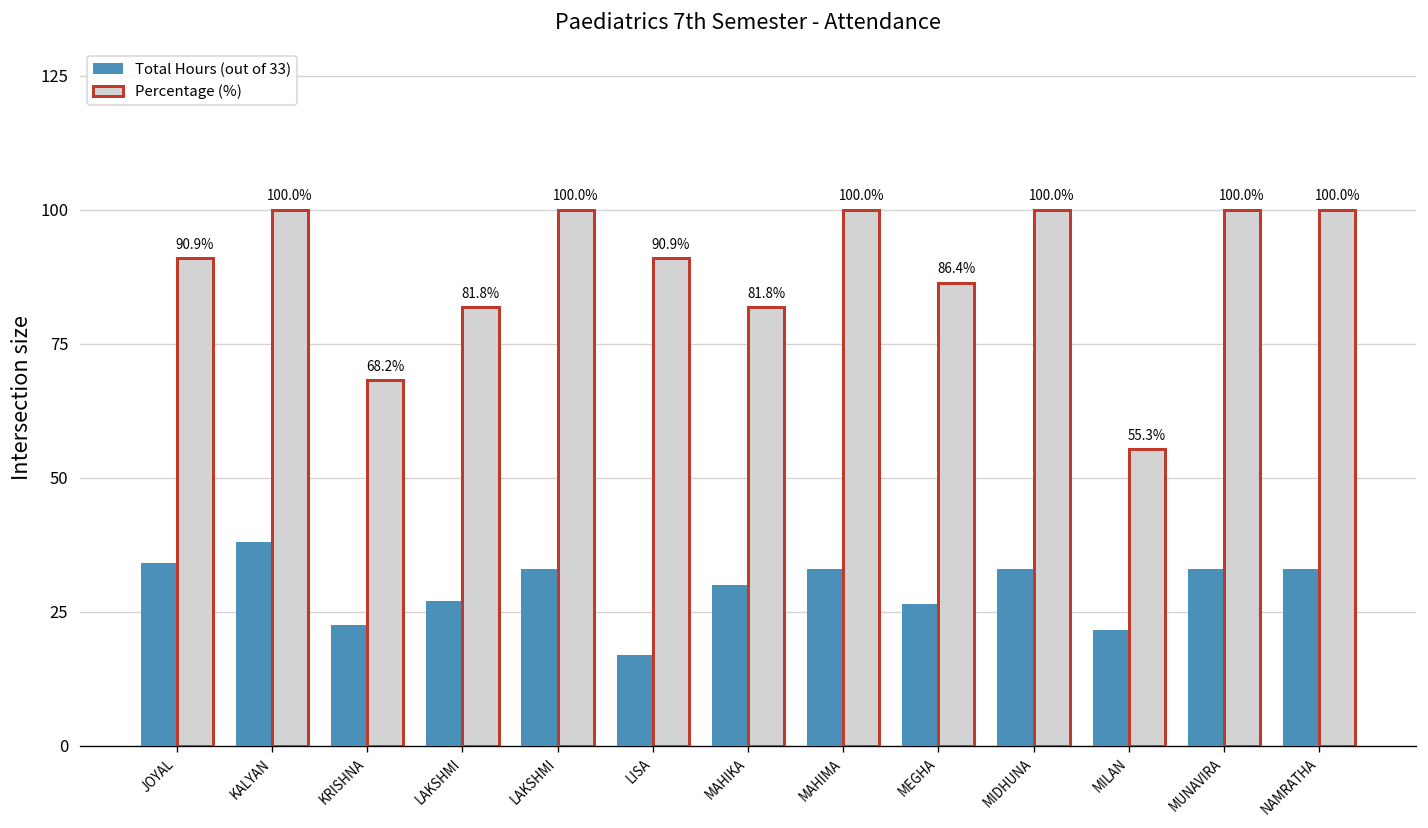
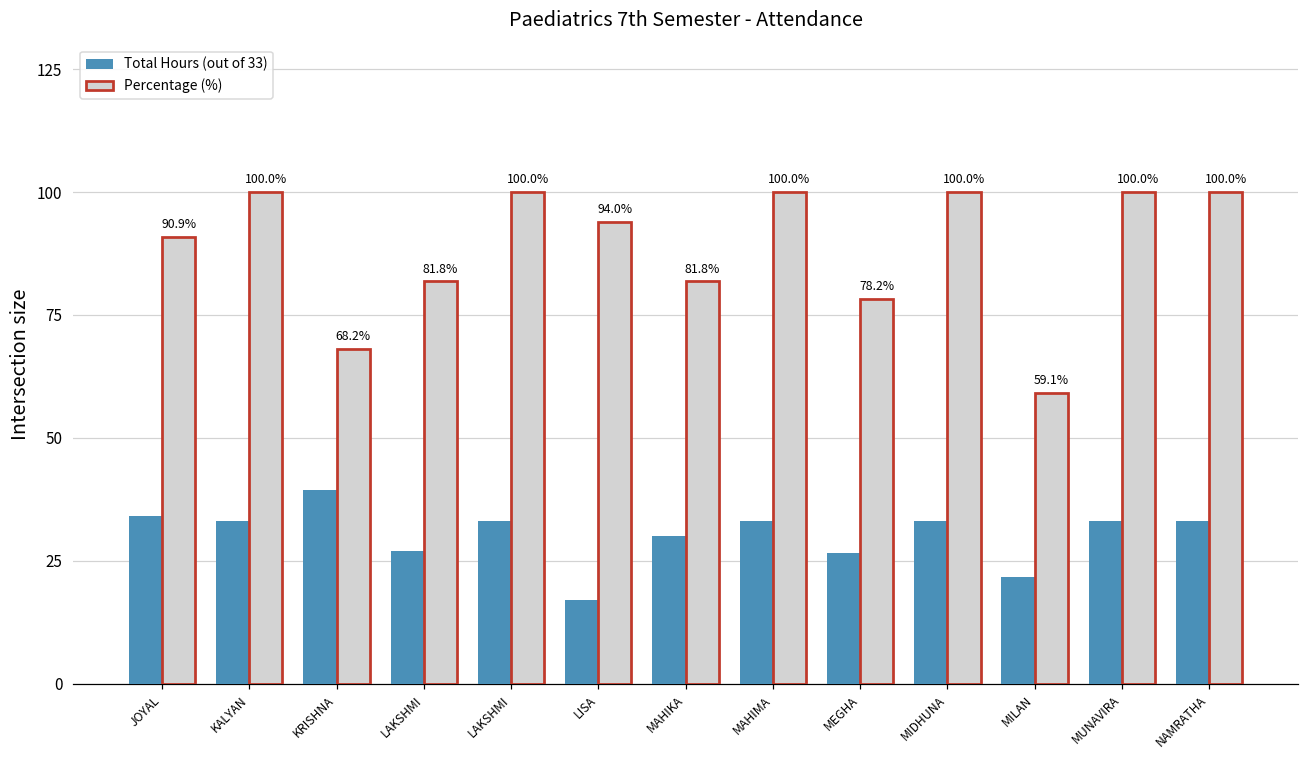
Total Hours (out of 33), KALYAN: 38 -> 33
Total Hours (out of 33), KRISHNA: 23 -> 39
Percentage (%), LISA: 90.9% -> 94.0%
Percentage (%), MEGHA: 86.4% -> 78.2%
Percentage (%), MILAN: 55.3% -> 59.1%
